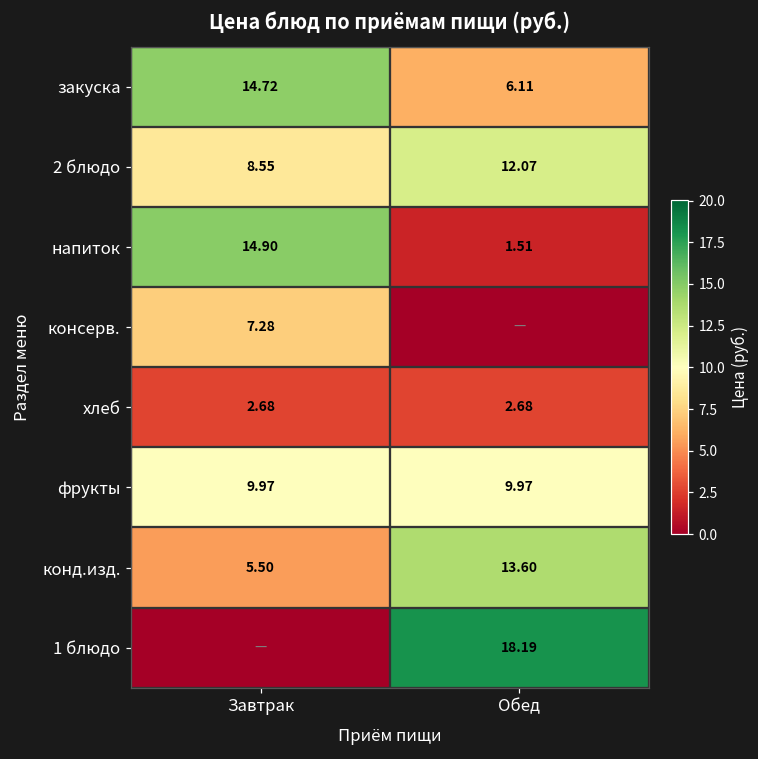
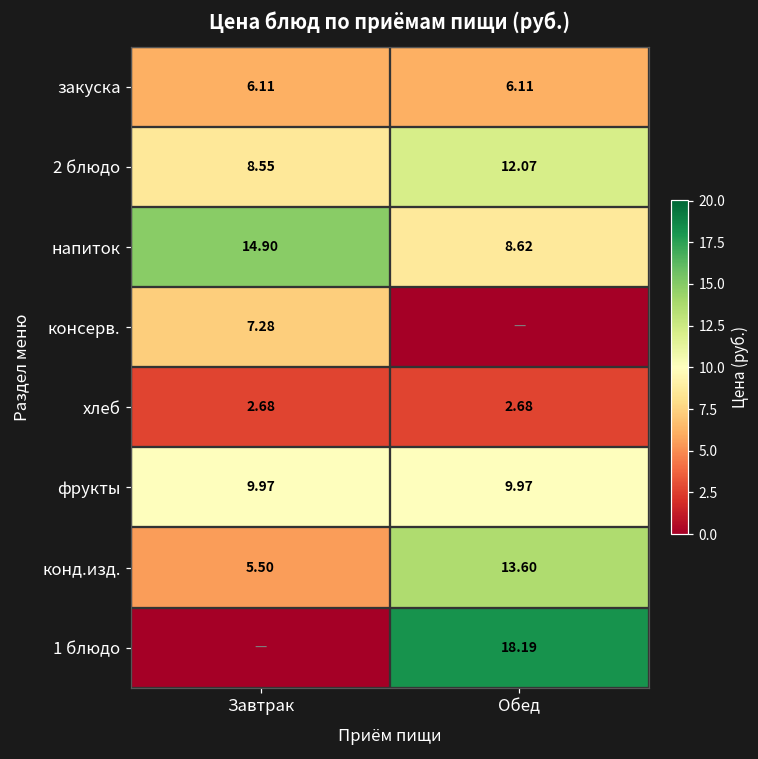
закуска, Завтрак: 14.72 -> 6.11
напиток, Обед: 1.51 -> 8.62
